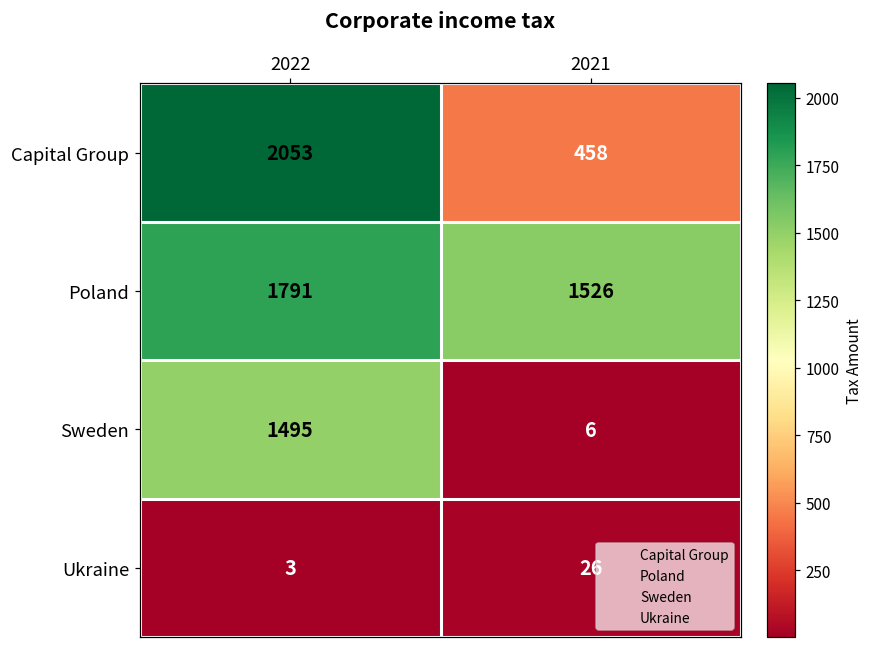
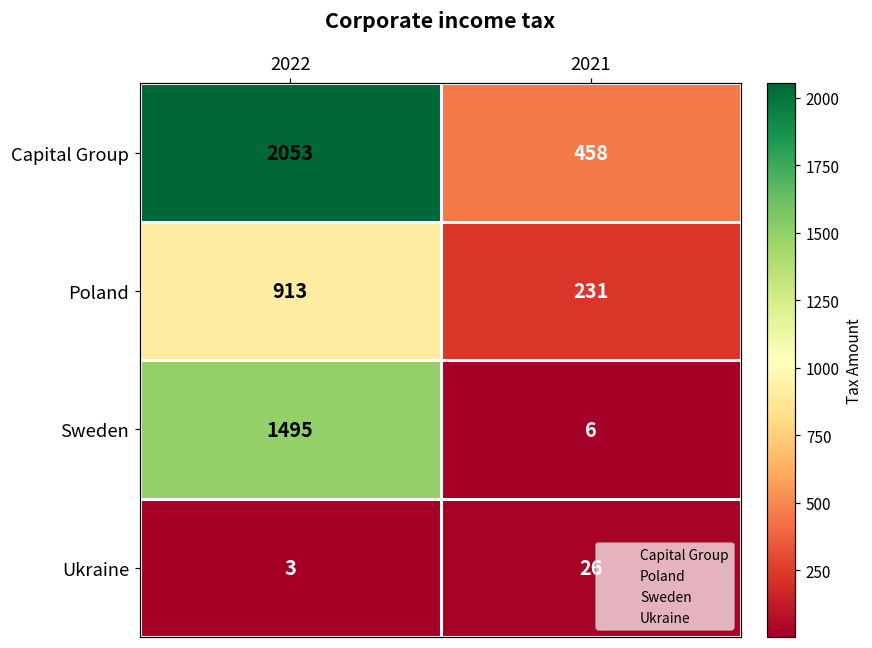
Poland, 2022: 1791 -> 913
Poland, 2021: 1526 -> 231
